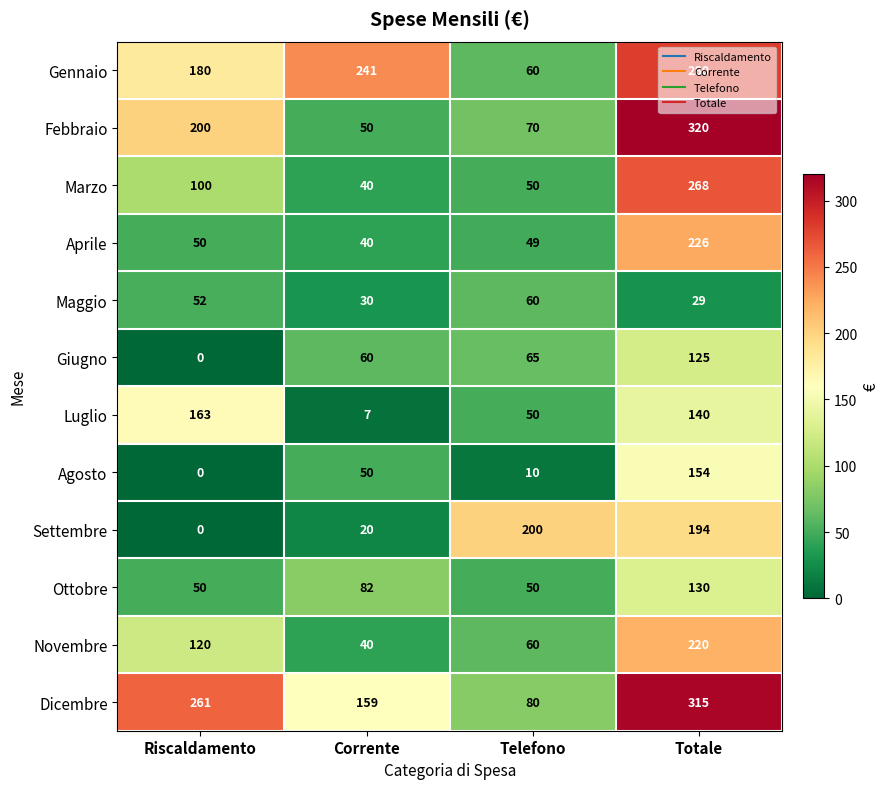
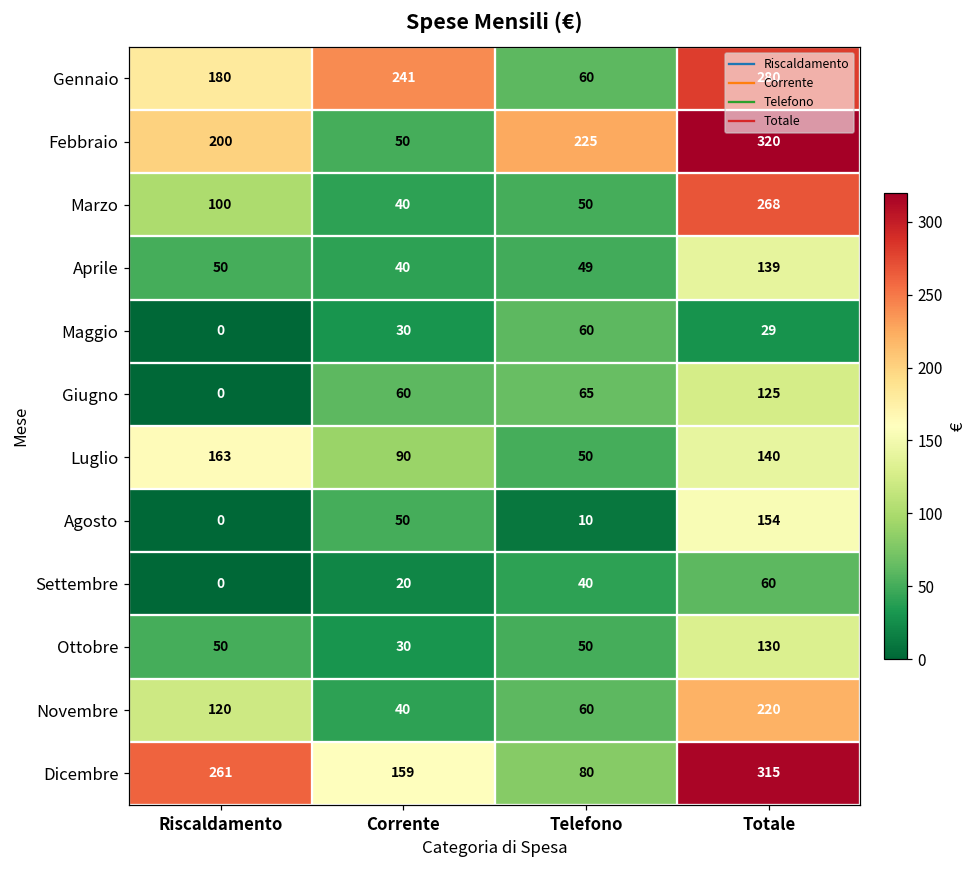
Febbraio, Telefono: 70 -> 225
Aprile, Totale: 226 -> 139
Maggio, Riscaldamento: 52 -> 0
Luglio, Corrente: 7 -> 90
Settembre, Telefono: 200 -> 40
Settembre, Totale: 194 -> 60
Ottobre, Corrente: 82 -> 30
